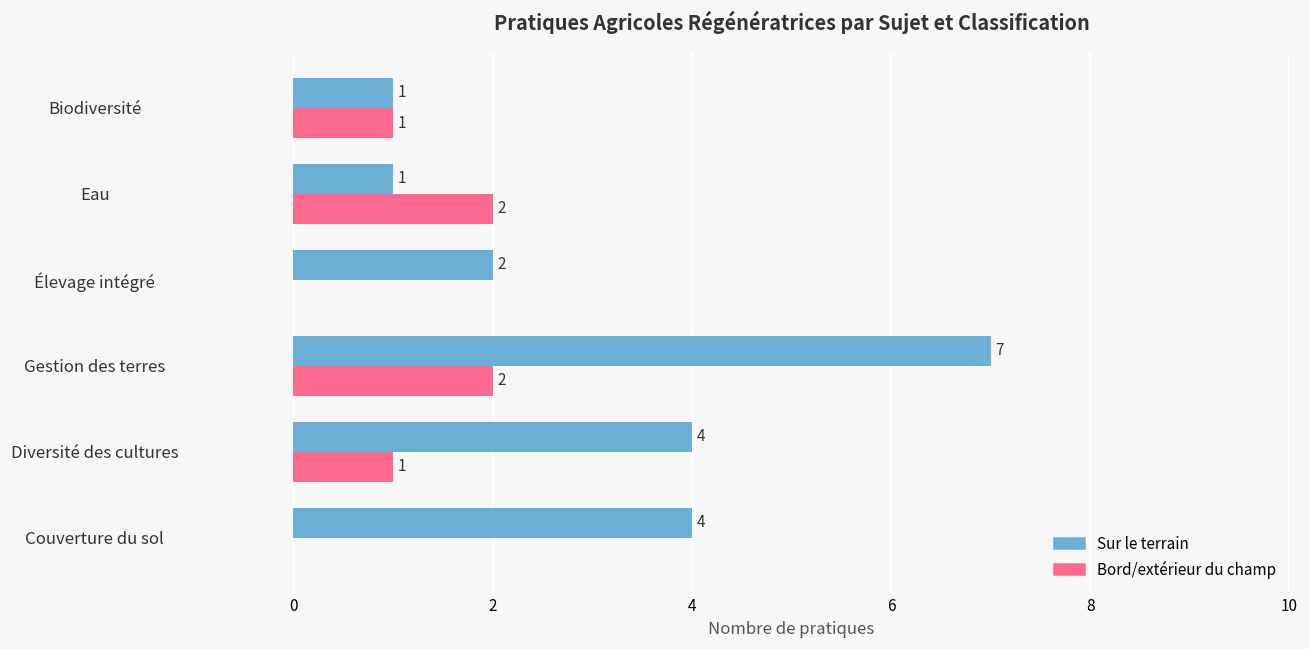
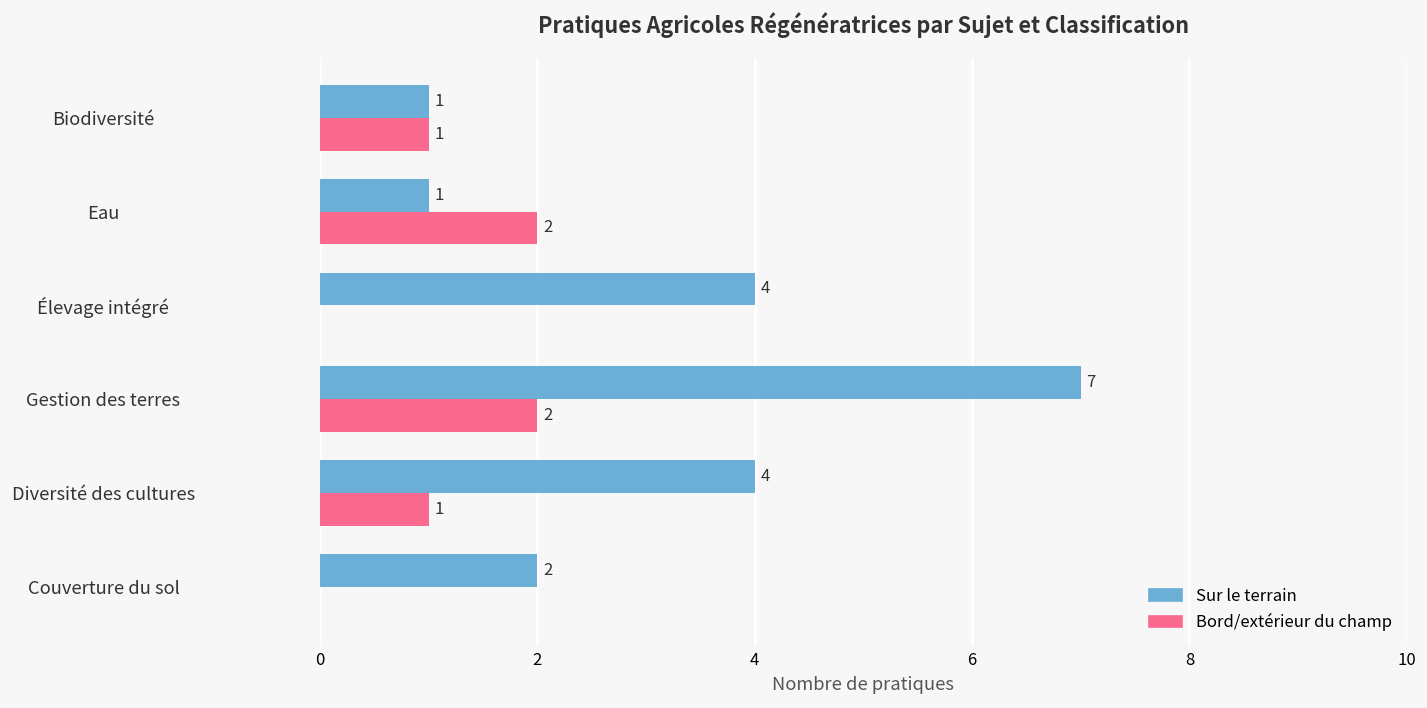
Sur le terrain, Élevage intégré: 2 -> 4
Sur le terrain, Couverture du sol: 4 -> 2
